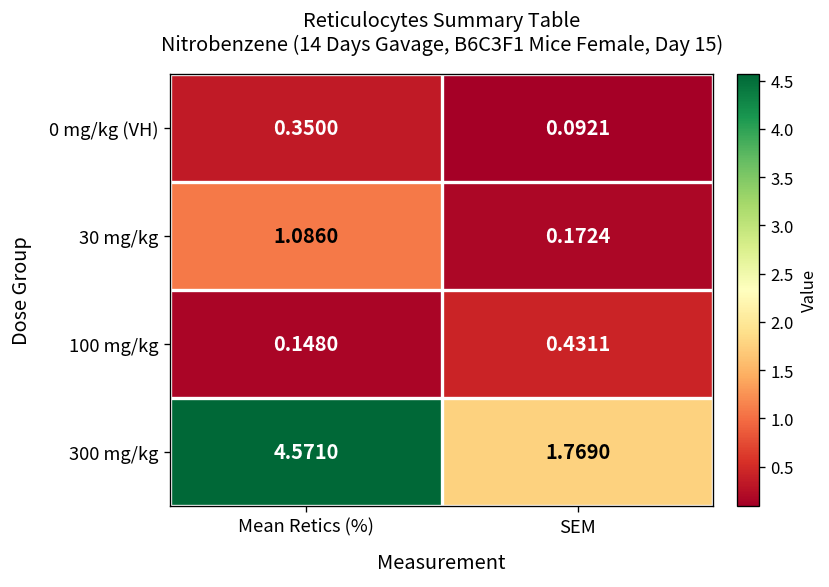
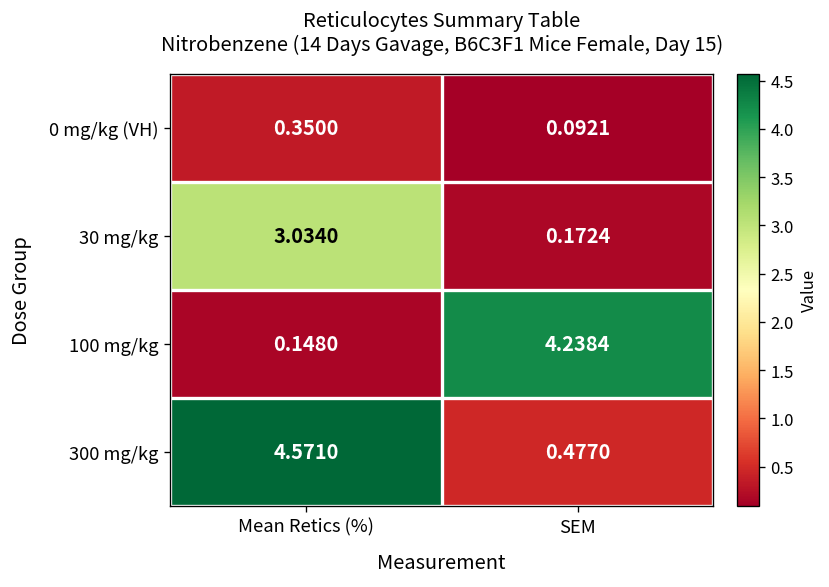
30 mg/kg, Mean Retics (%): 1.0860 -> 3.0340
100 mg/kg, SEM: 0.4311 -> 4.2384
300 mg/kg, SEM: 1.7690 -> 0.4770
